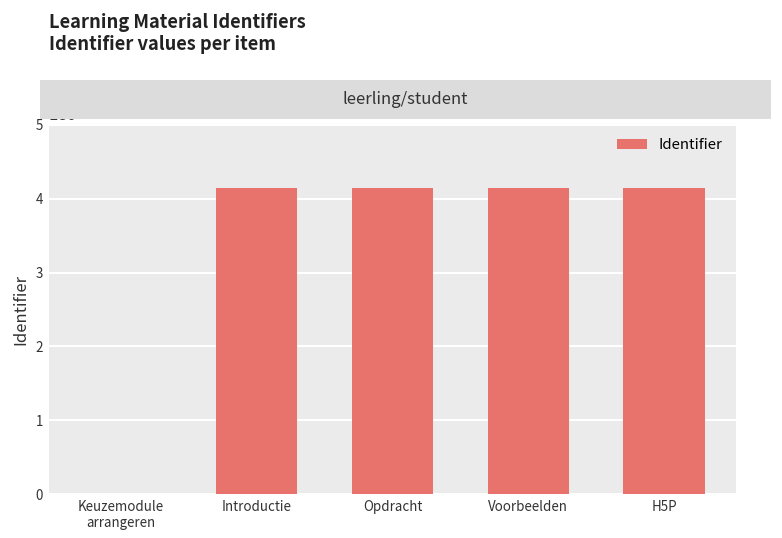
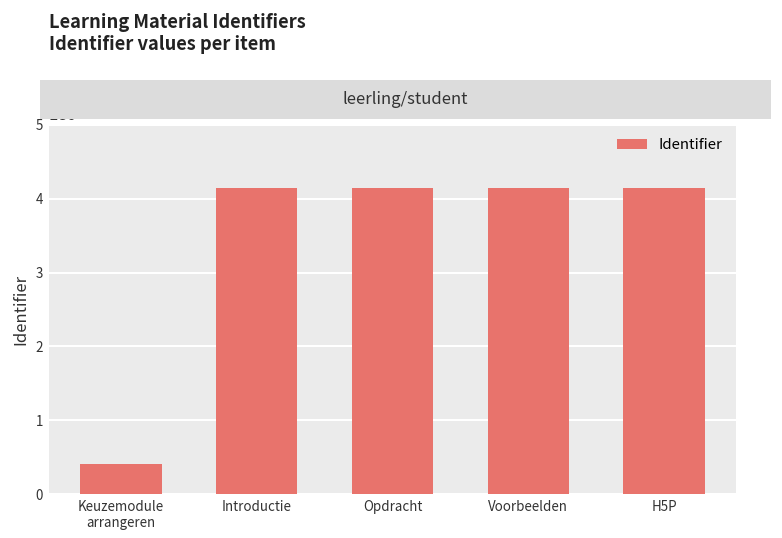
Keuzemodule arrangeren: 0 -> 400000
